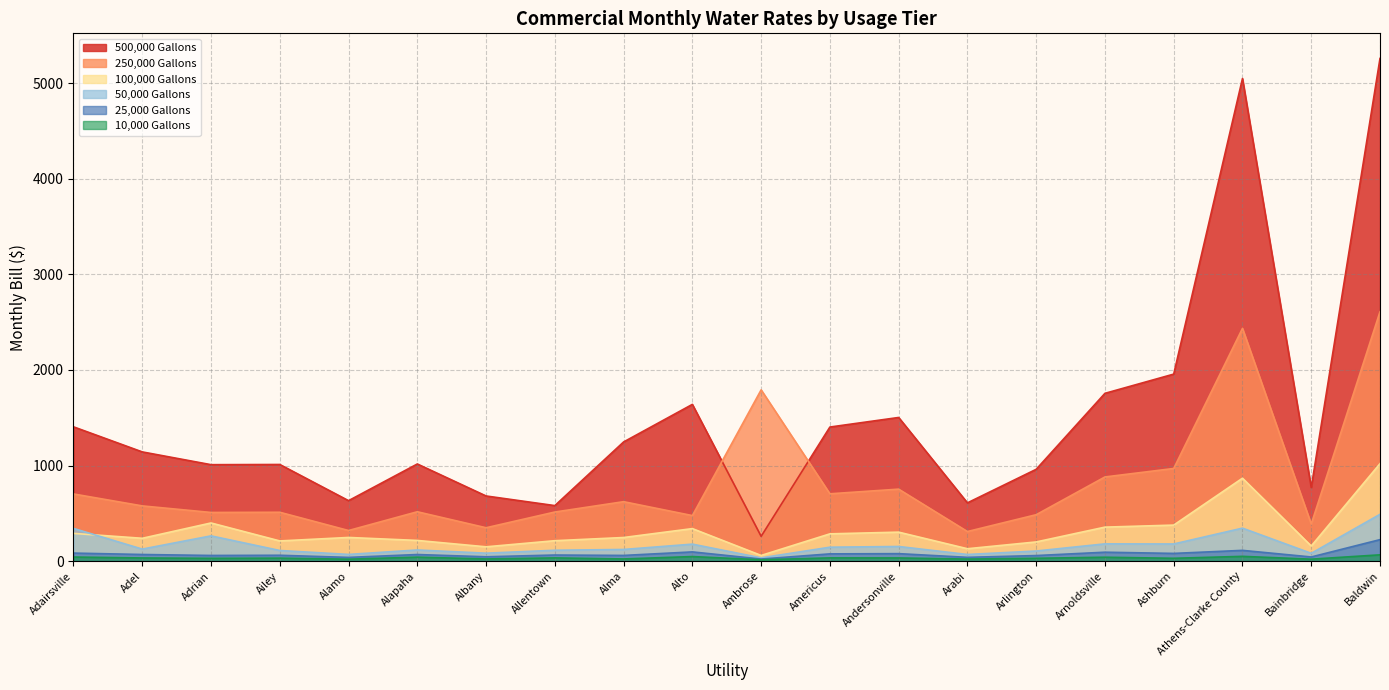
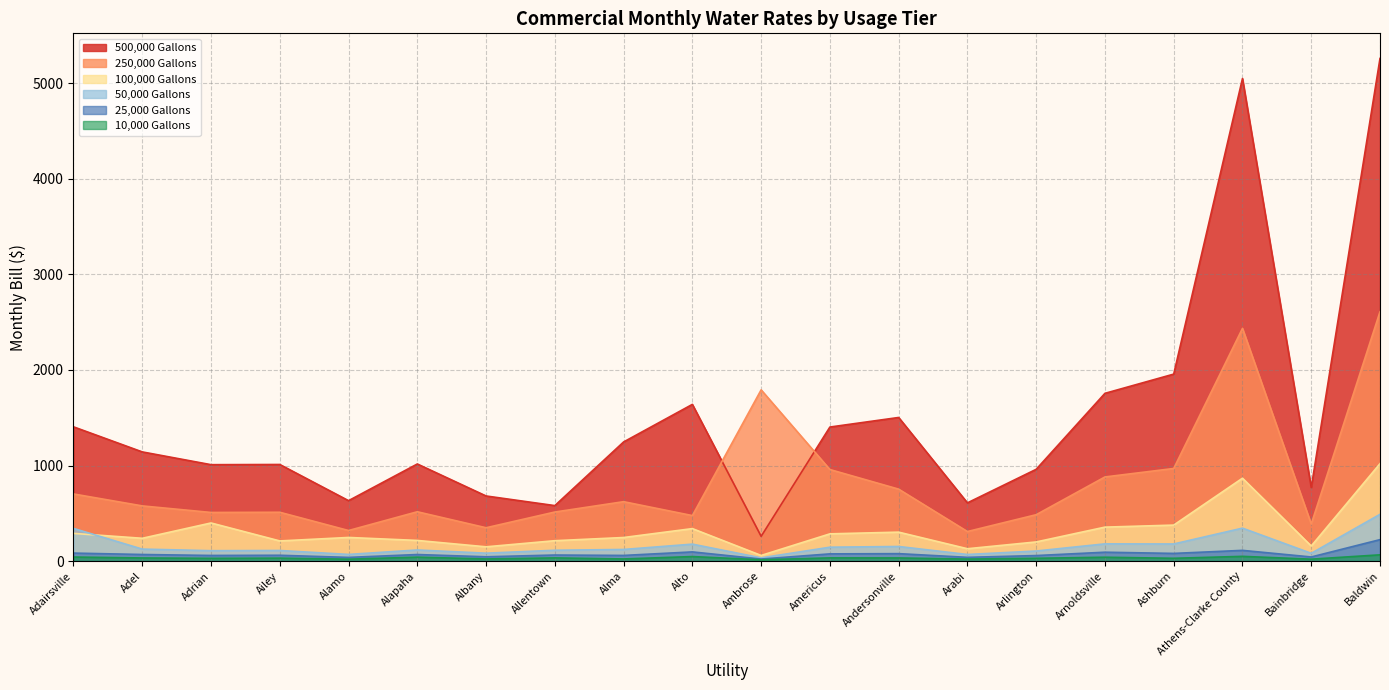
50,000 Gallons, Adrian: 300 -> 100
250,000 Gallons, Americus: 700 -> 1000
